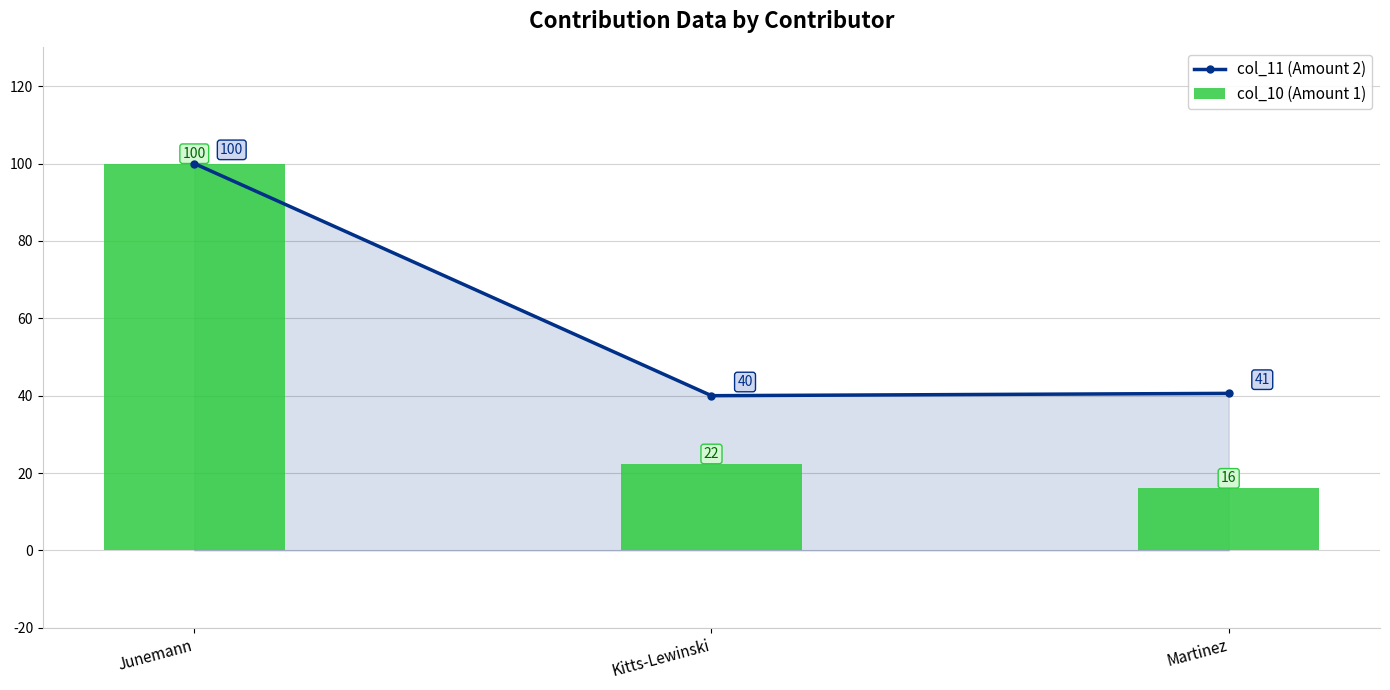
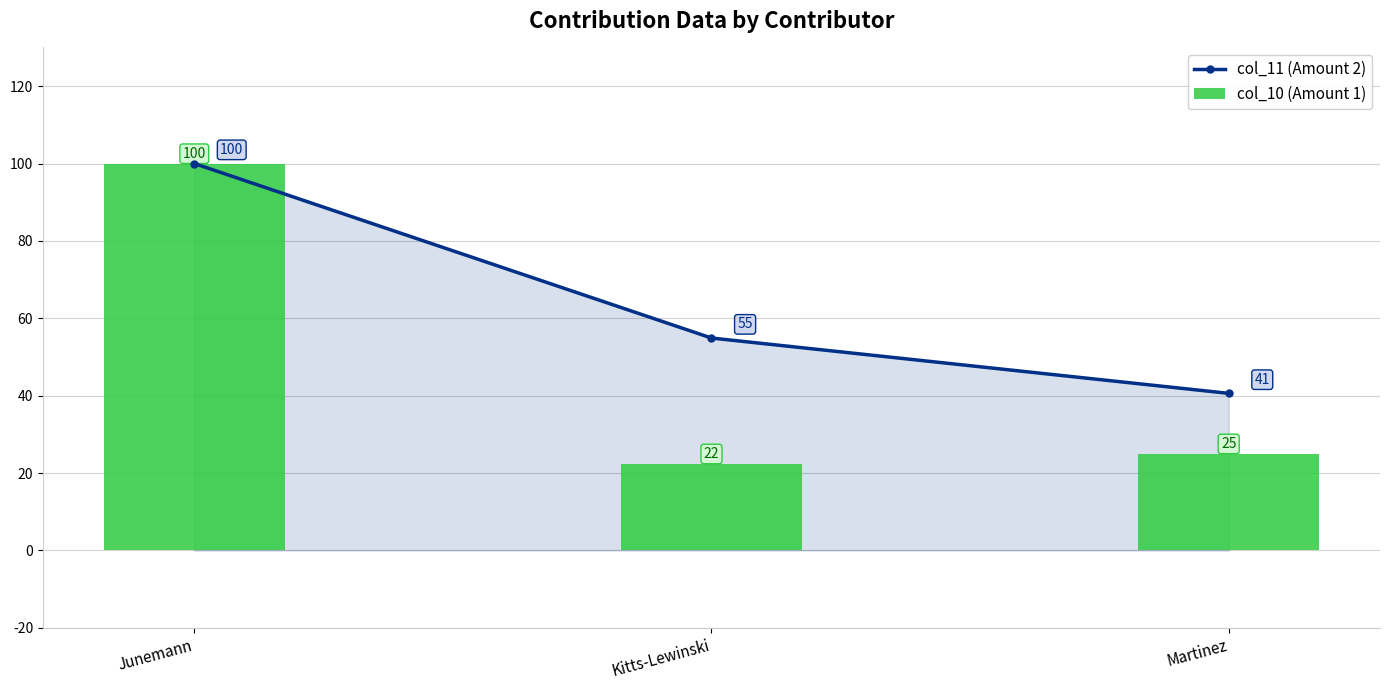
col_11 (Amount 2), Kitts-Lewinski: 40 -> 55
col_10 (Amount 1), Martinez: 16 -> 25
